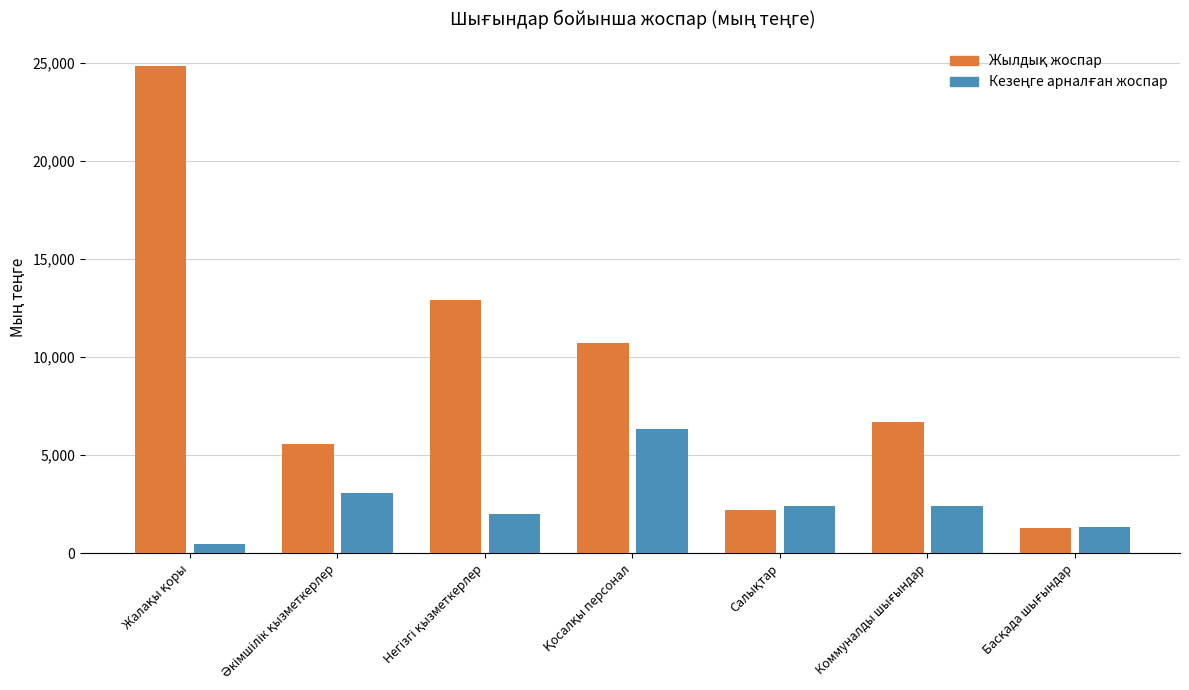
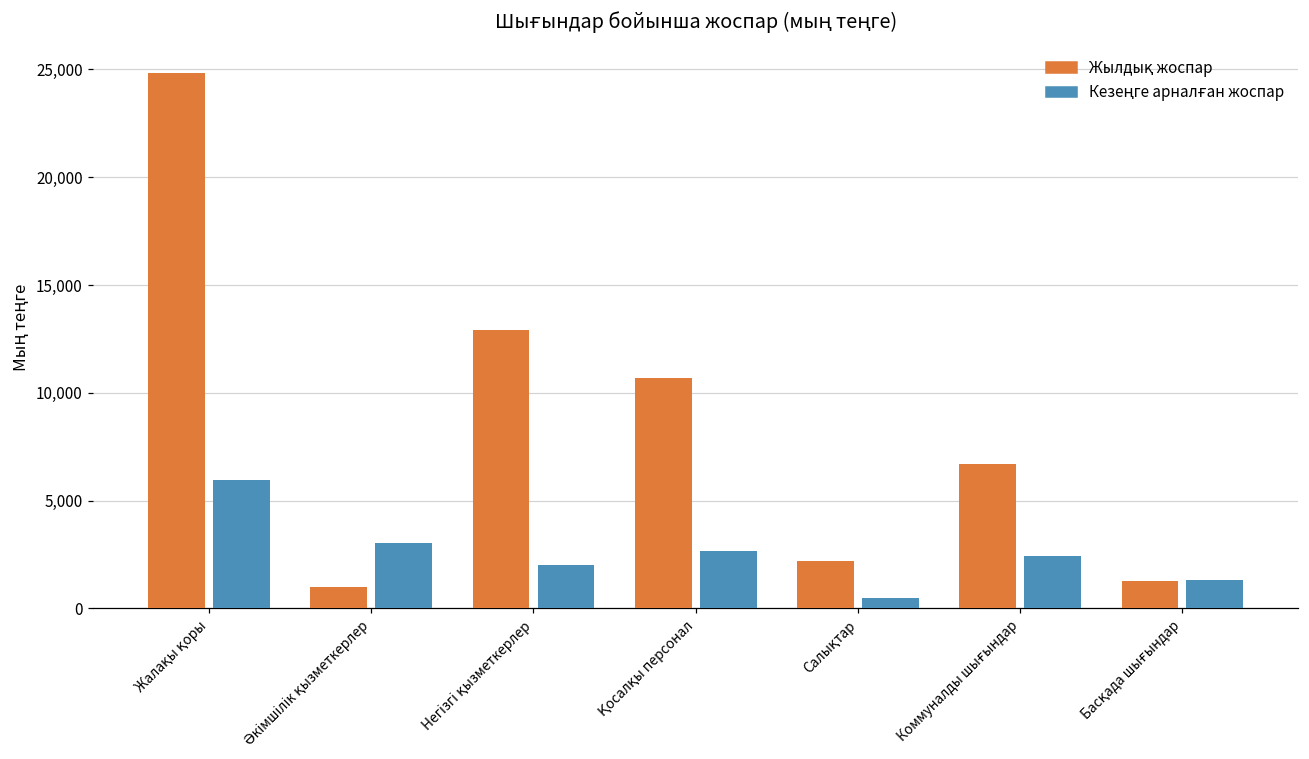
Кезеңге арналған жоспар, Жалақы қоры: 500 -> 5,900
Жылдық жоспар, Әкімшілік қызметкерлер: 5,600 -> 1,000
Кезеңге арналған жоспар, Қосалқы персонал: 6,300 -> 2,700
Кезеңге арналған жоспар, Салықтар: 2,400 -> 500
